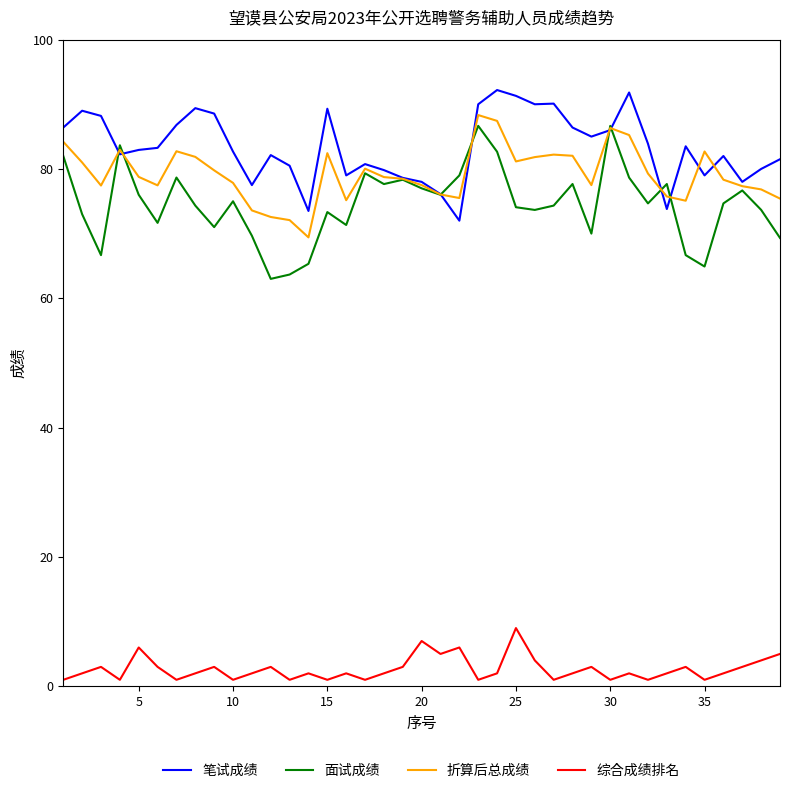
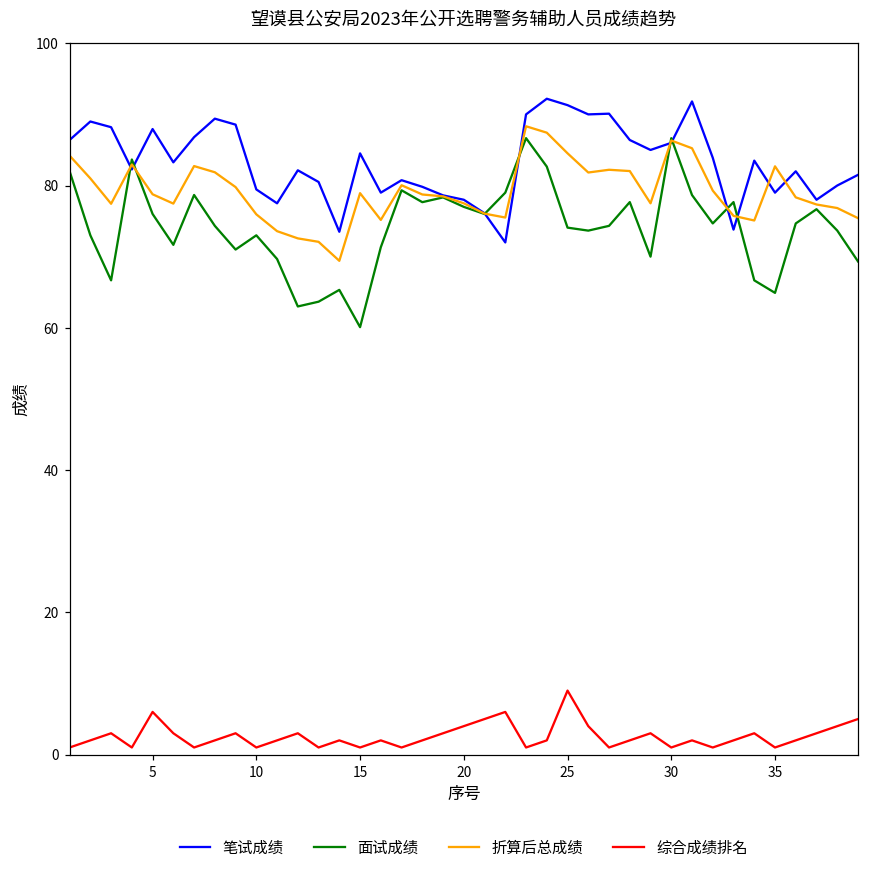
笔试成绩, 5: 83 -> 88
笔试成绩, 10: 83 -> 79
面试成绩, 10: 75 -> 73
折算后总成绩, 10: 78 -> 76
笔试成绩, 15: 89 -> 85
面试成绩, 15: 73 -> 60
折算后总成绩, 15: 82 -> 79
综合成绩排名, 20: 7 -> 4
折算后总成绩, 25: 81 -> 85
